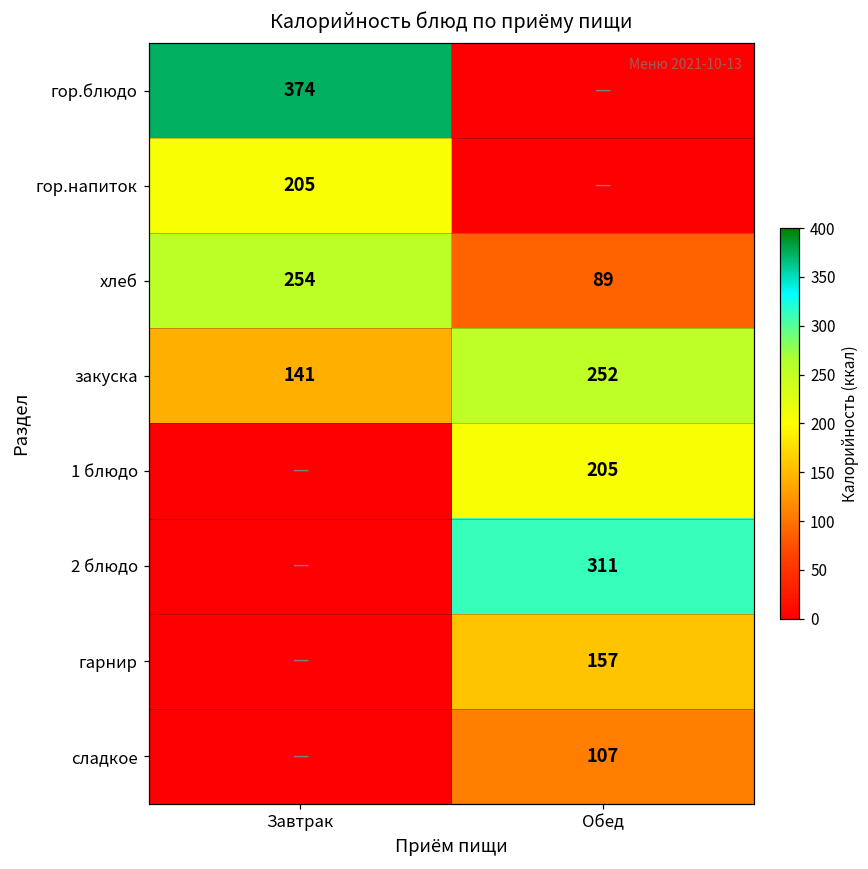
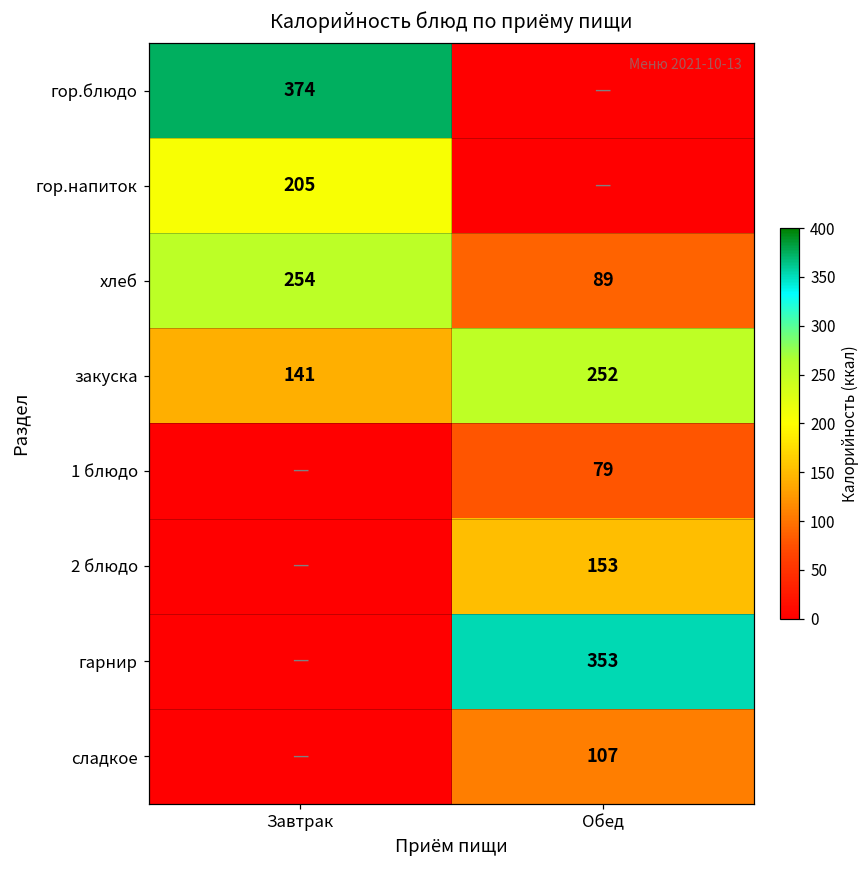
1 блюдо, Обед: 205 -> 79
2 блюдо, Обед: 311 -> 153
гарнир, Обед: 157 -> 353
